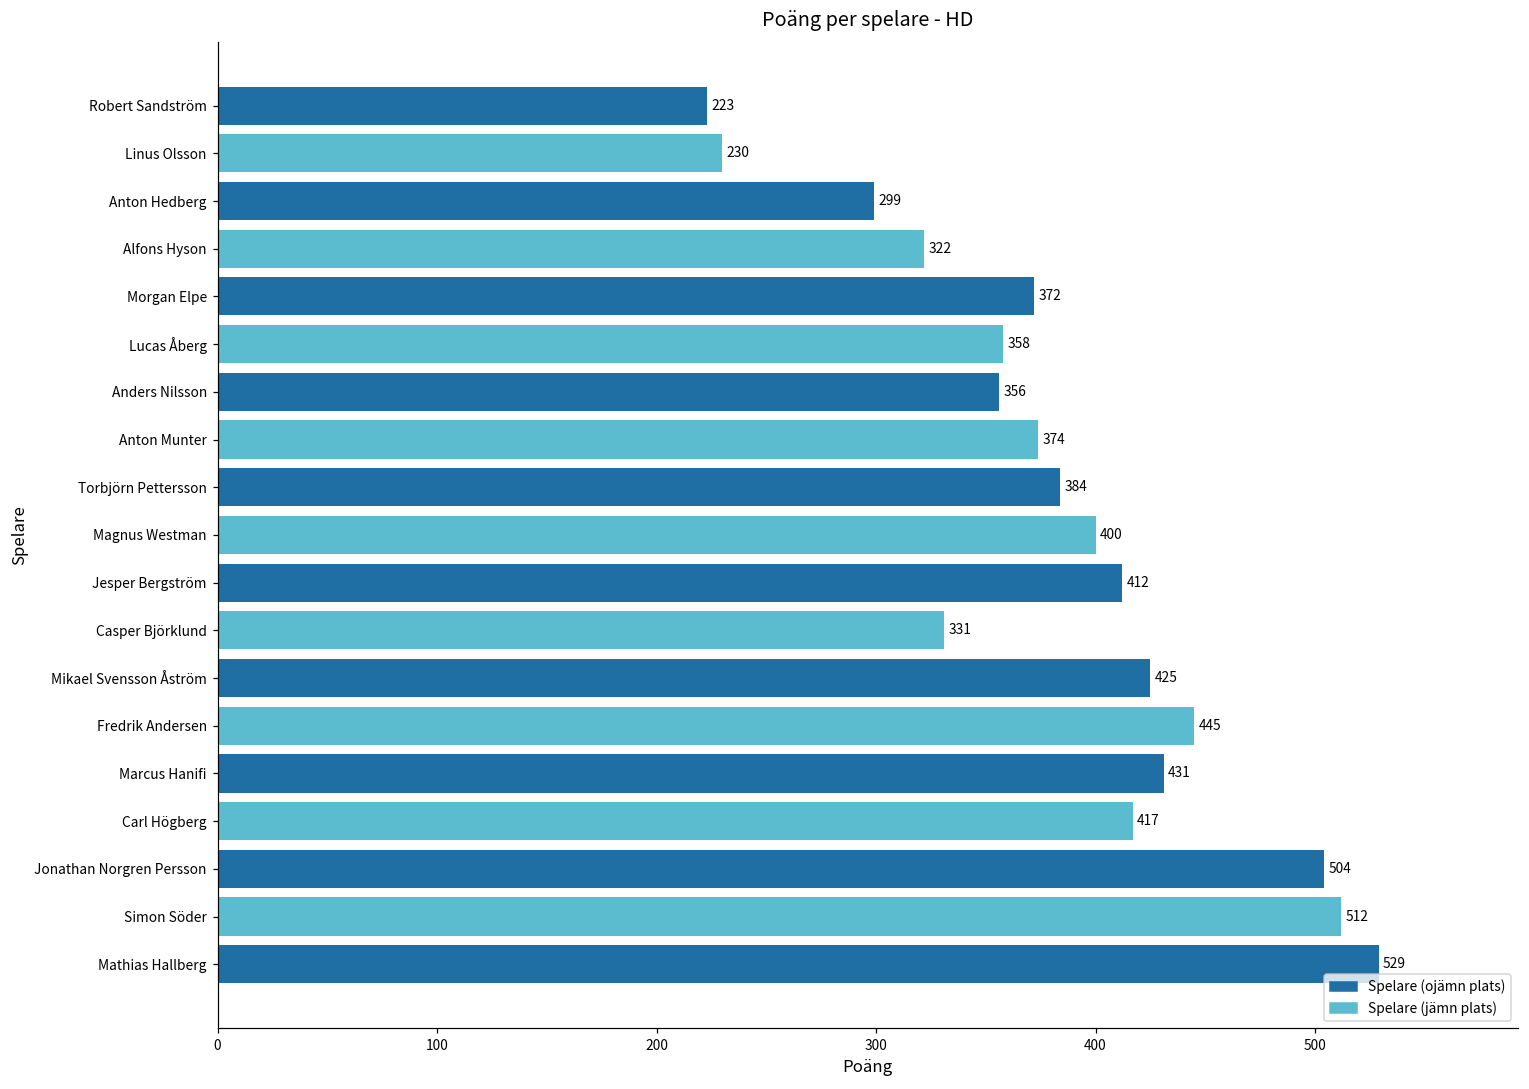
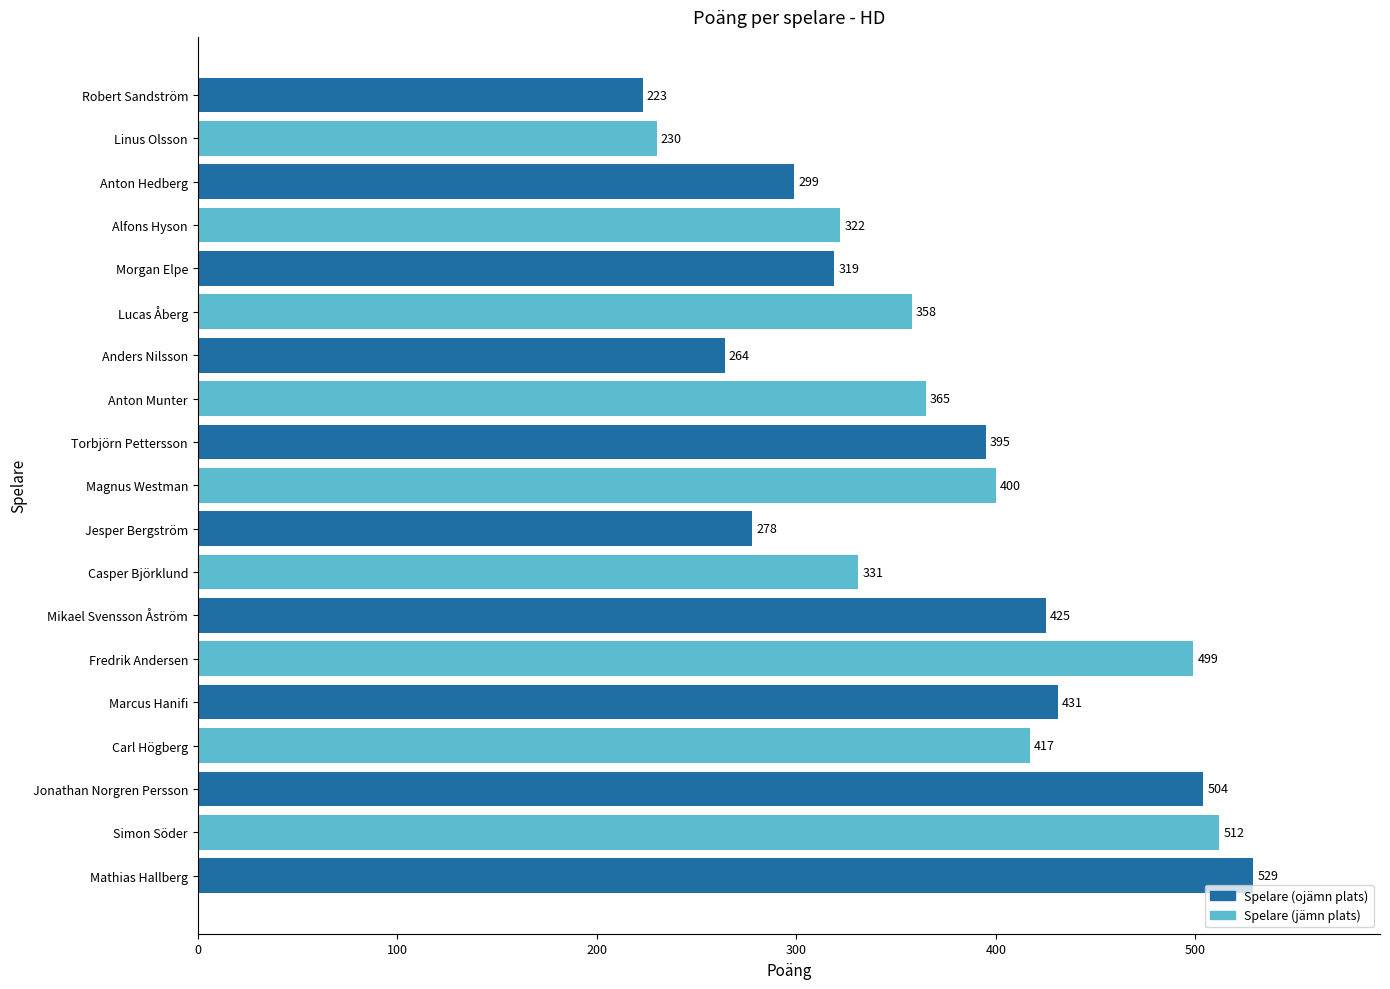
Morgan Elpe: 372 -> 319
Anders Nilsson: 356 -> 264
Anton Munter: 374 -> 365
Torbjörn Pettersson: 384 -> 395
Jesper Bergström: 412 -> 278
Fredrik Andersen: 445 -> 499
